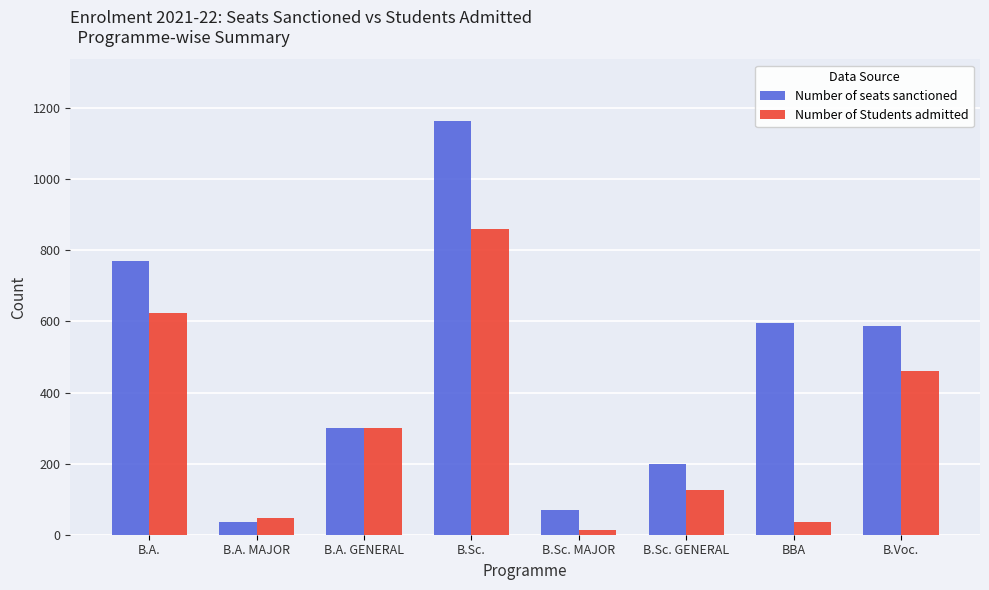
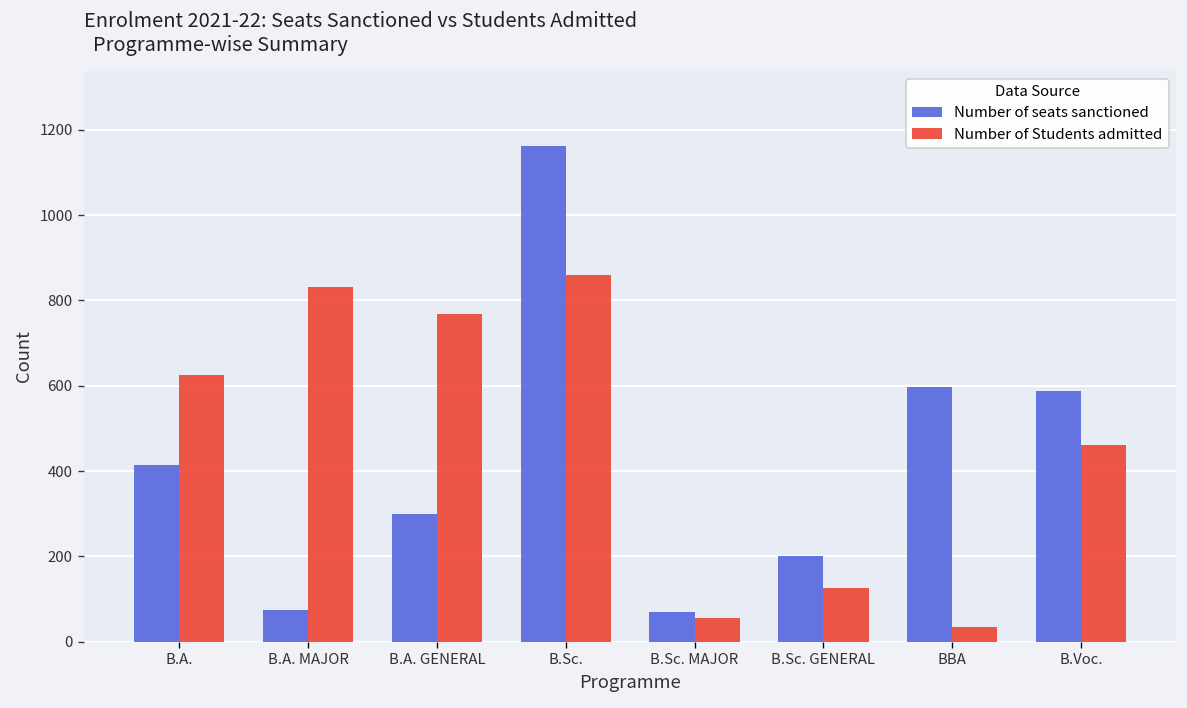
Number of seats sanctioned, B.A.: 770 -> 420
Number of seats sanctioned, B.A. MAJOR: 40 -> 80
Number of Students admitted, B.A. MAJOR: 50 -> 830
Number of Students admitted, B.A. GENERAL: 300 -> 770
Number of Students admitted, B.Sc. MAJOR: 10 -> 60
